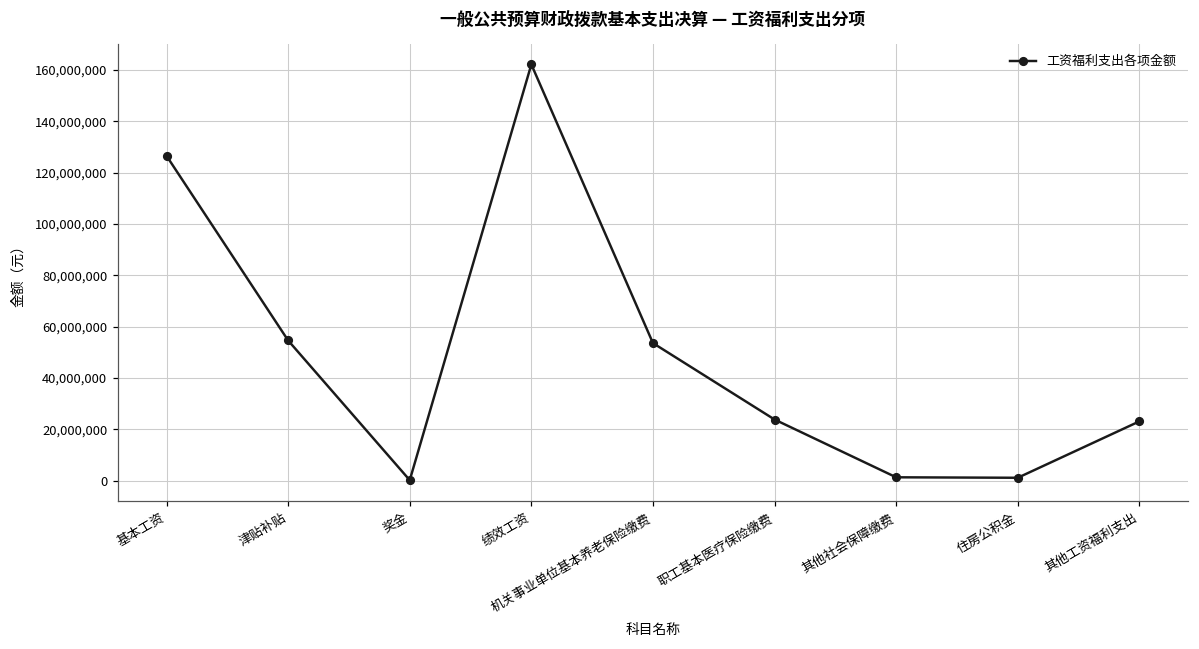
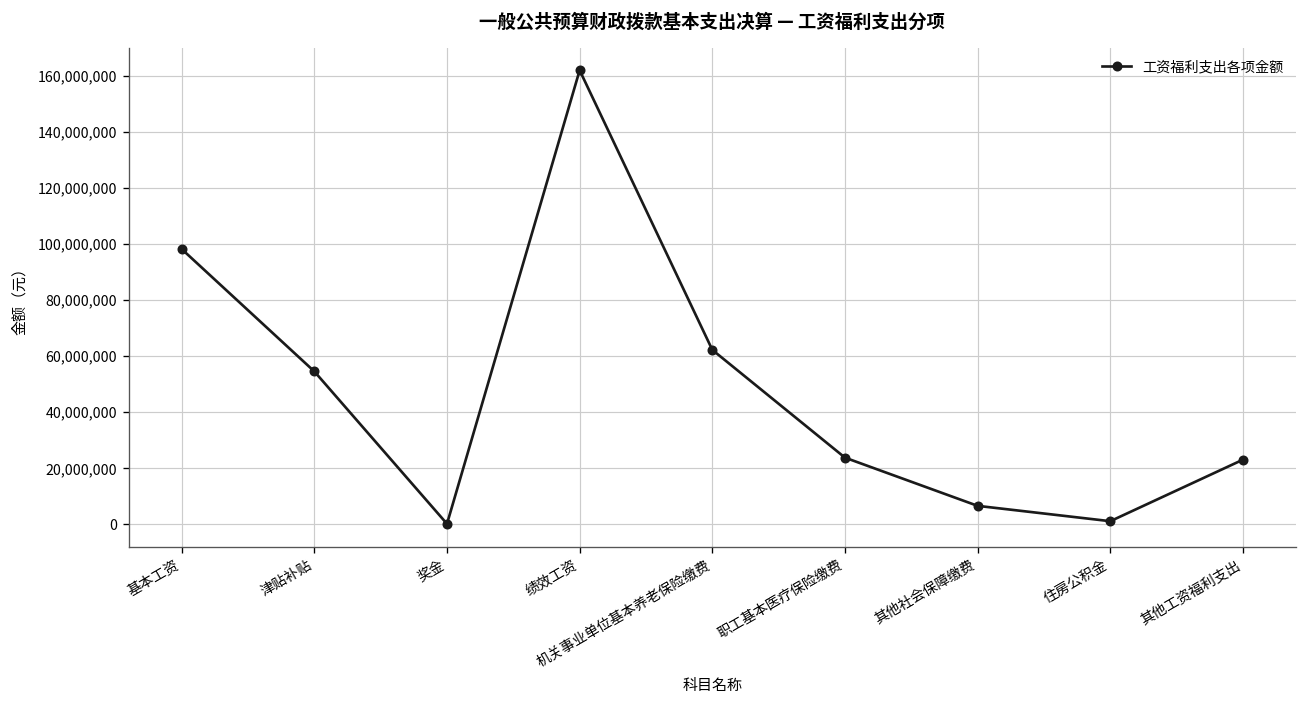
基本工资: 126,000,000 -> 98,000,000
机关事业单位基本养老保险缴费: 54,000,000 -> 62,000,000
其他社会保障缴费: 1,000,000 -> 7,000,000
